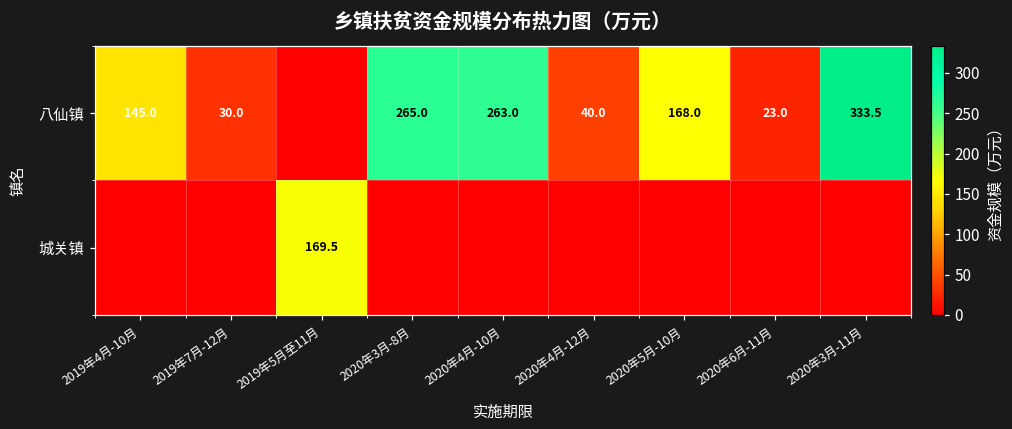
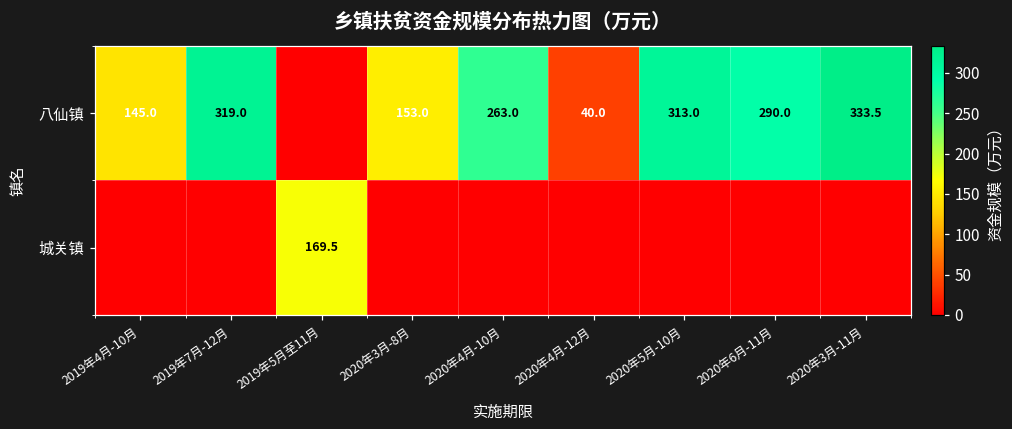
八仙镇, 2019年7月-12月: 30.0 -> 319.0
八仙镇, 2020年3月-8月: 265.0 -> 153.0
八仙镇, 2020年5月-10月: 168.0 -> 313.0
八仙镇, 2020年6月-11月: 23.0 -> 290.0
